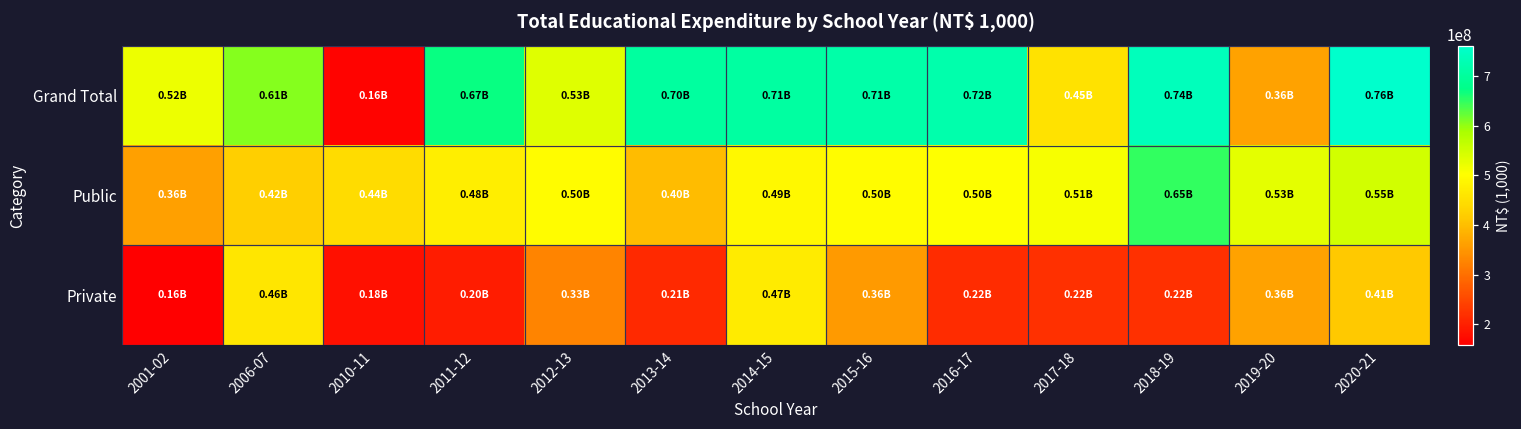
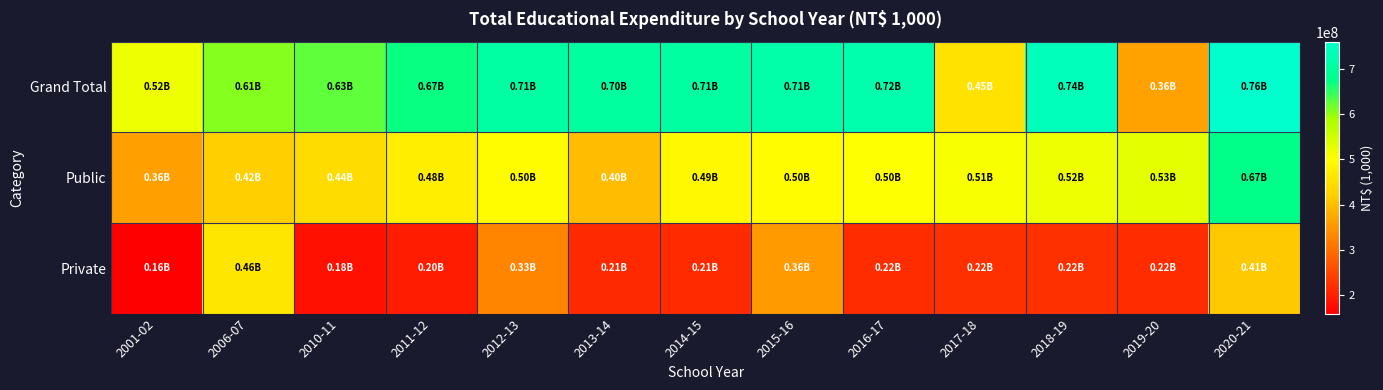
Grand Total, 2010-11: 0.16B -> 0.63B
Grand Total, 2012-13: 0.53B -> 0.71B
Public, 2018-19: 0.65B -> 0.52B
Public, 2020-21: 0.55B -> 0.67B
Private, 2014-15: 0.47B -> 0.21B
Private, 2019-20: 0.36B -> 0.22B
